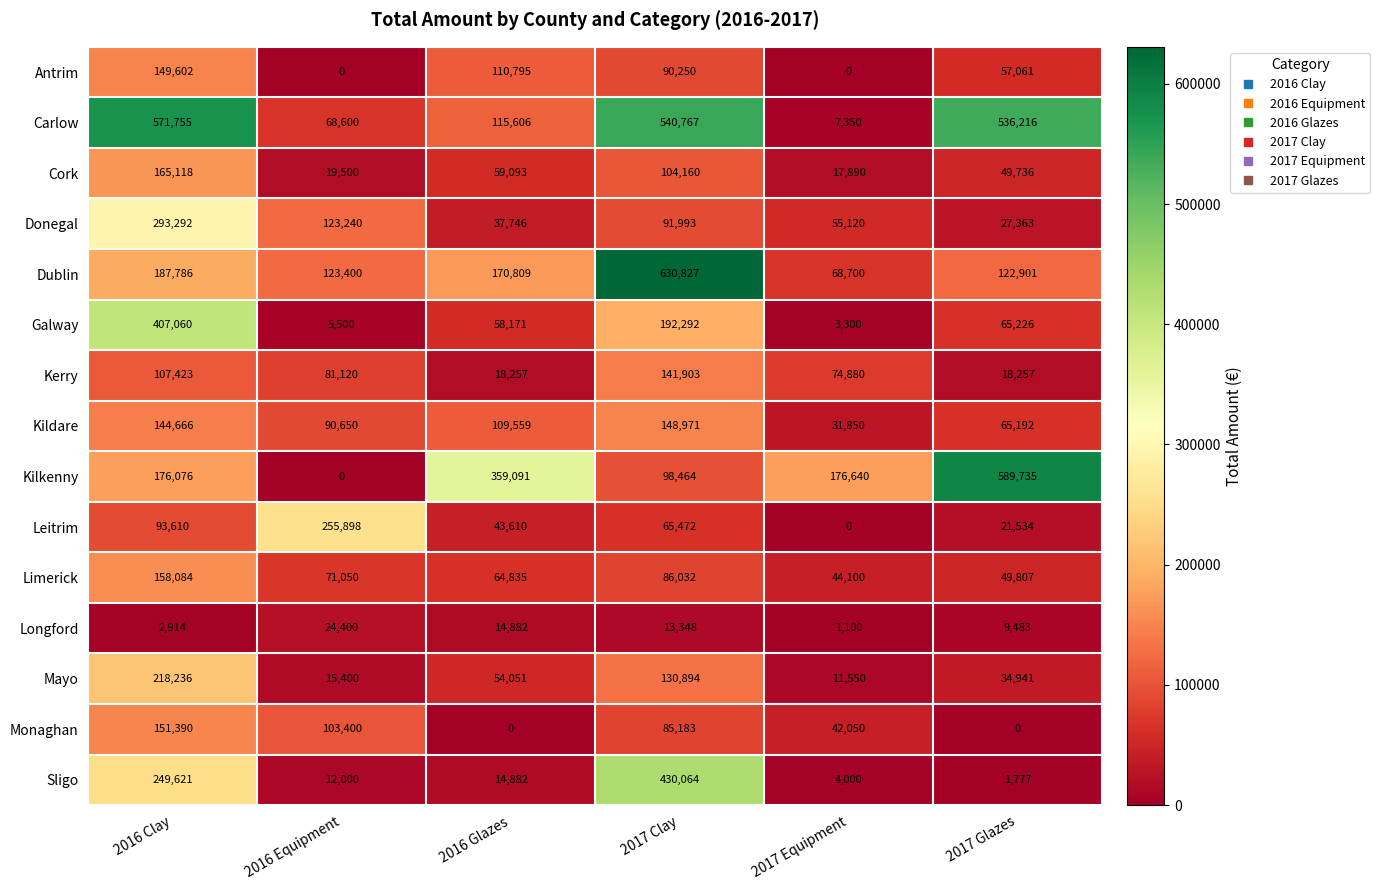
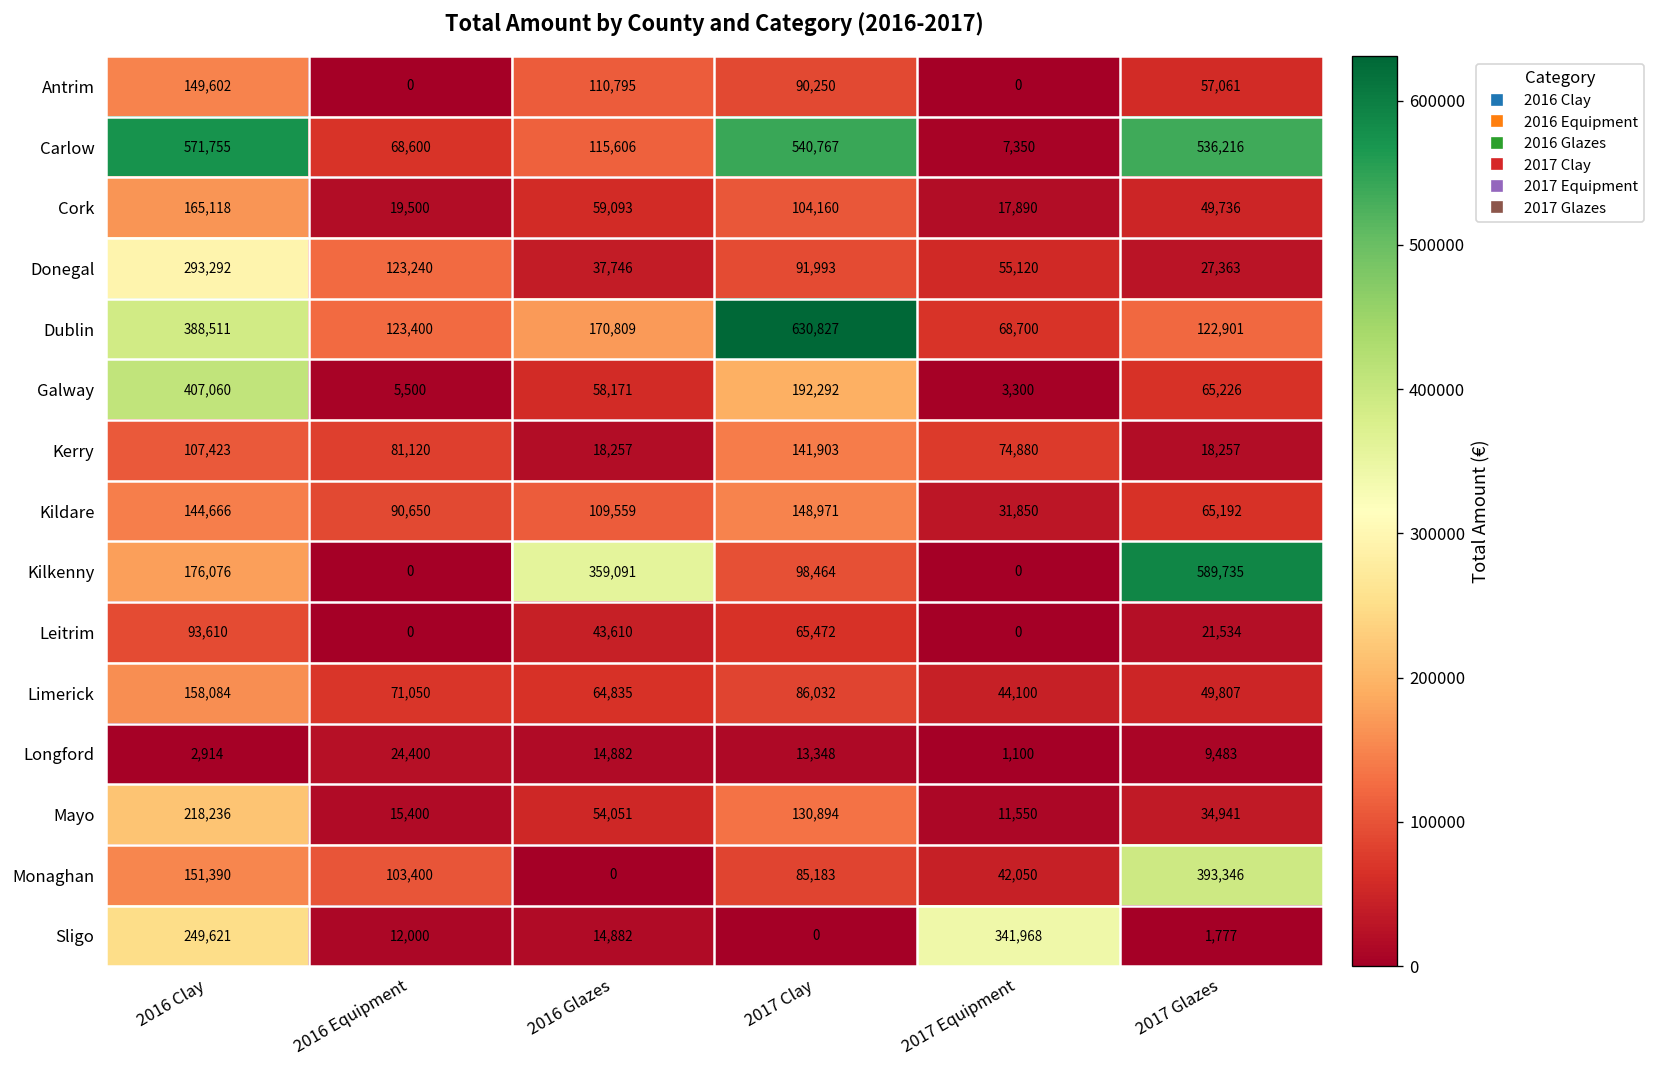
Dublin, 2016 Clay: 187,786 -> 388,511
Kilkenny, 2017 Equipment: 176,640 -> 0
Leitrim, 2016 Equipment: 255,898 -> 0
Monaghan, 2017 Glazes: 0 -> 393,346
Sligo, 2017 Clay: 430,064 -> 0
Sligo, 2017 Equipment: 4,000 -> 341,968
